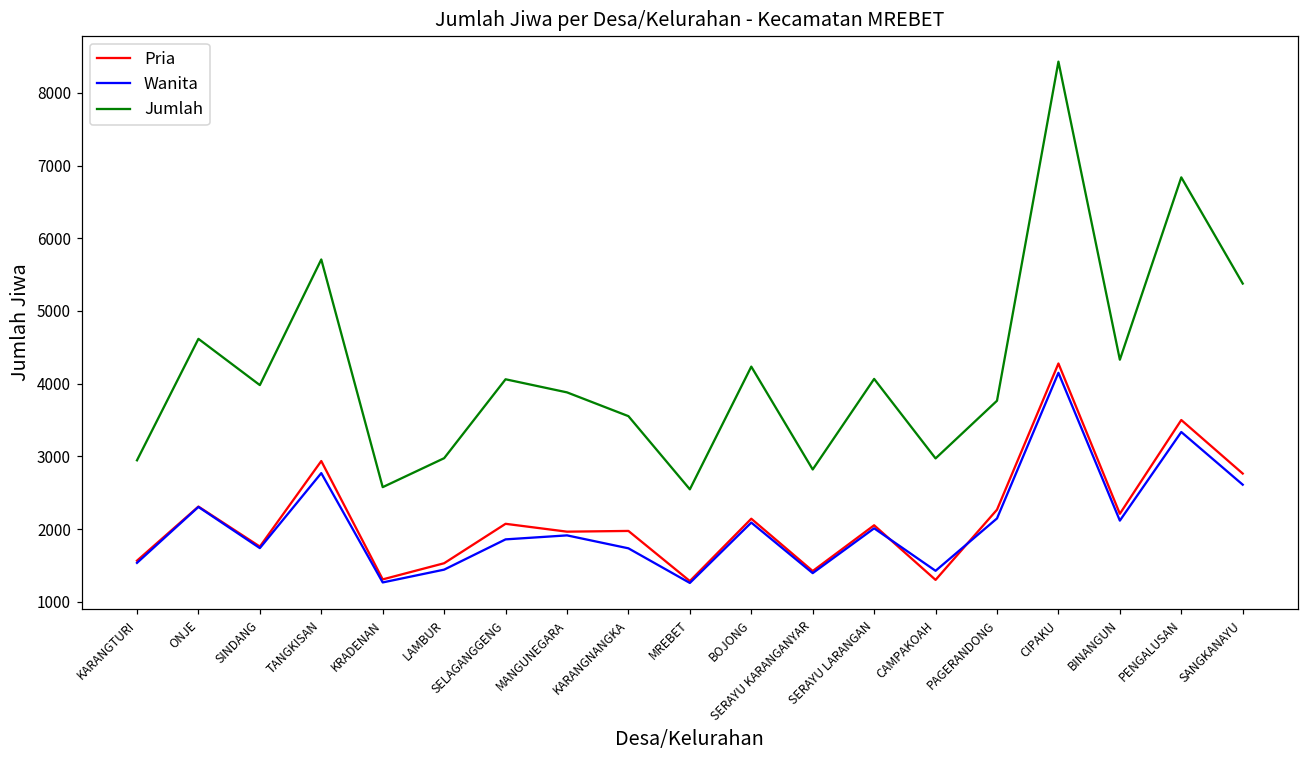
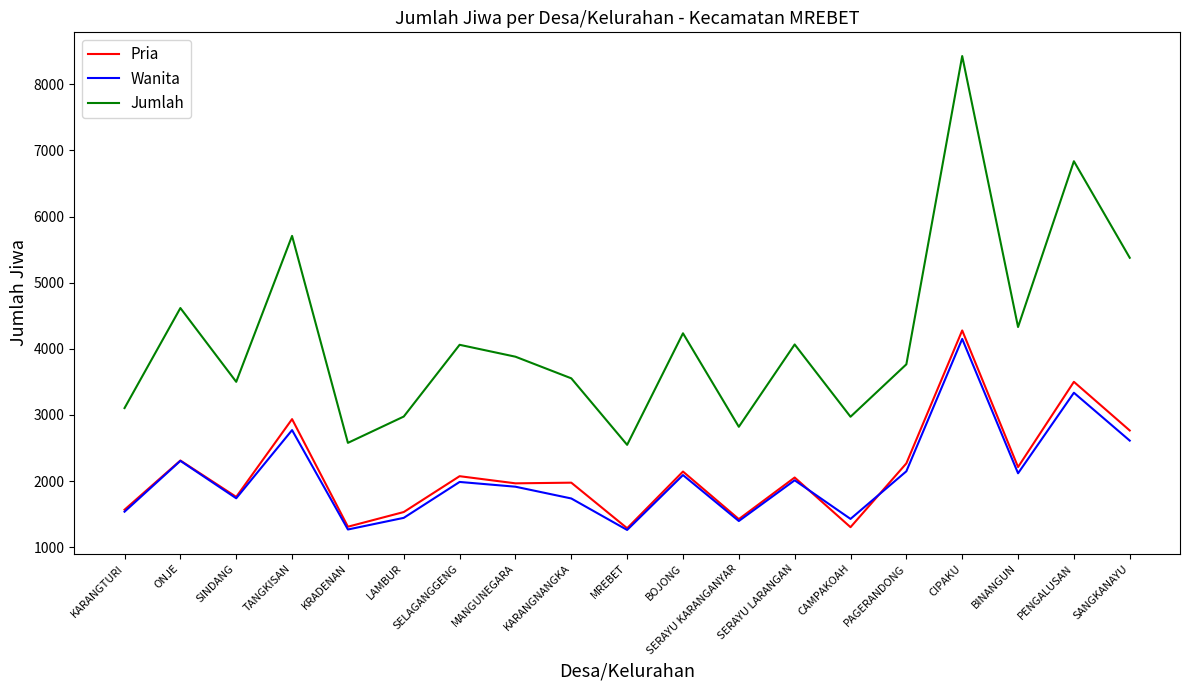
Jumlah, KARANGTURI: 2900 -> 3100
Jumlah, SINDANG: 4000 -> 3500
Wanita, SELAGANGGENG: 1900 -> 2000
